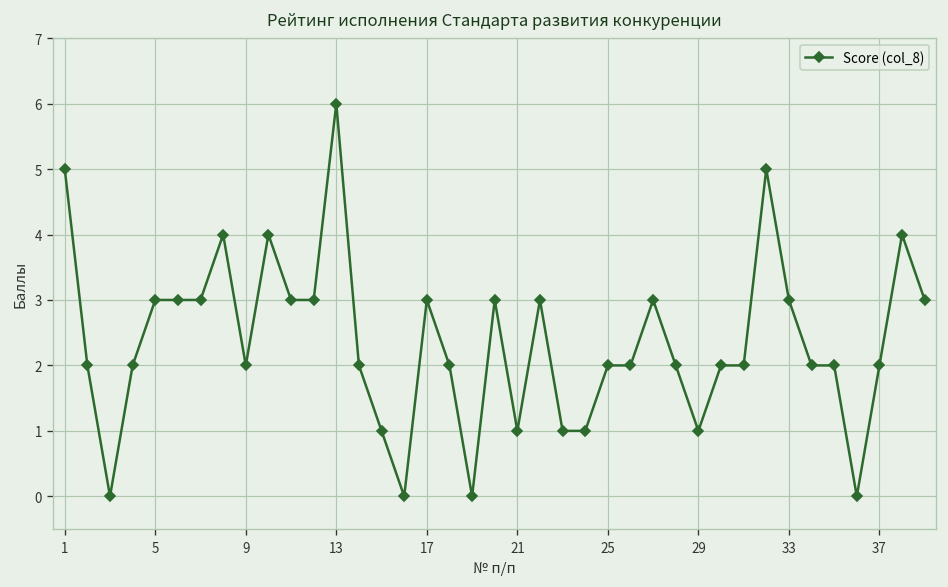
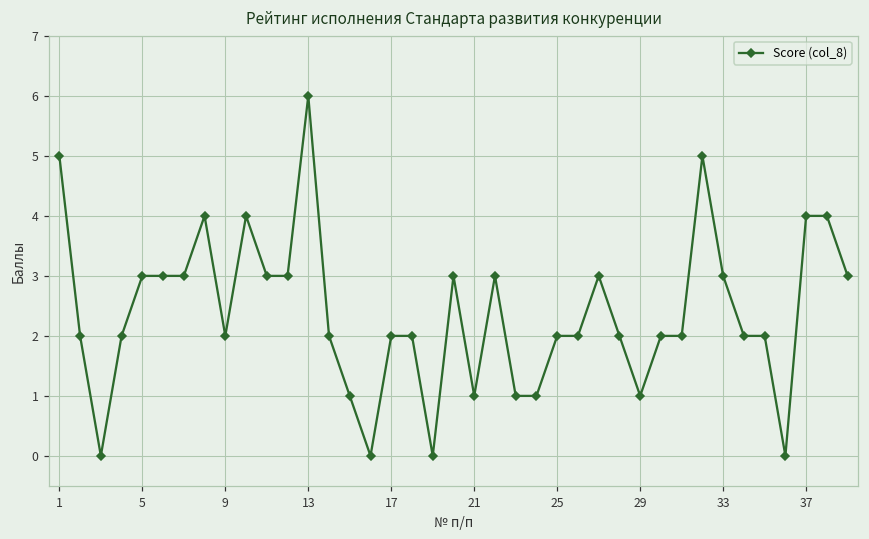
17: 3 -> 2
37: 2 -> 4
